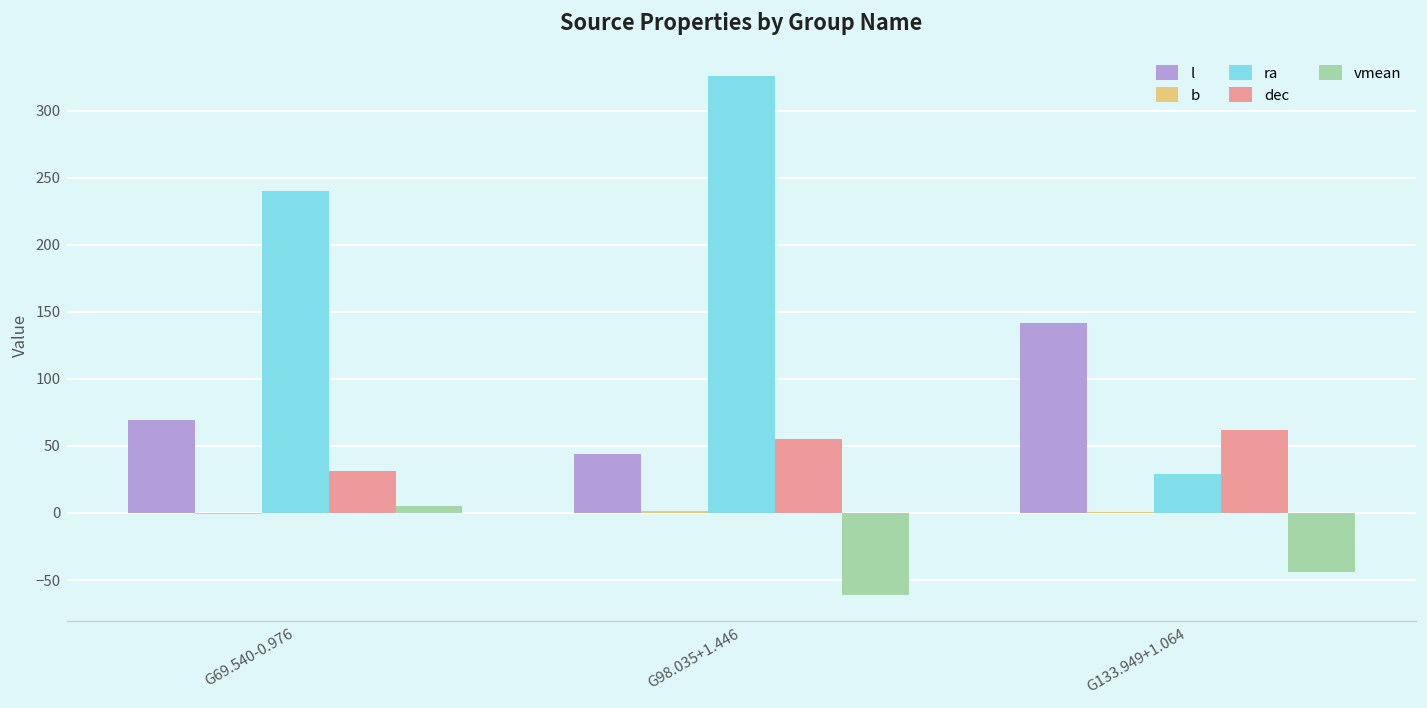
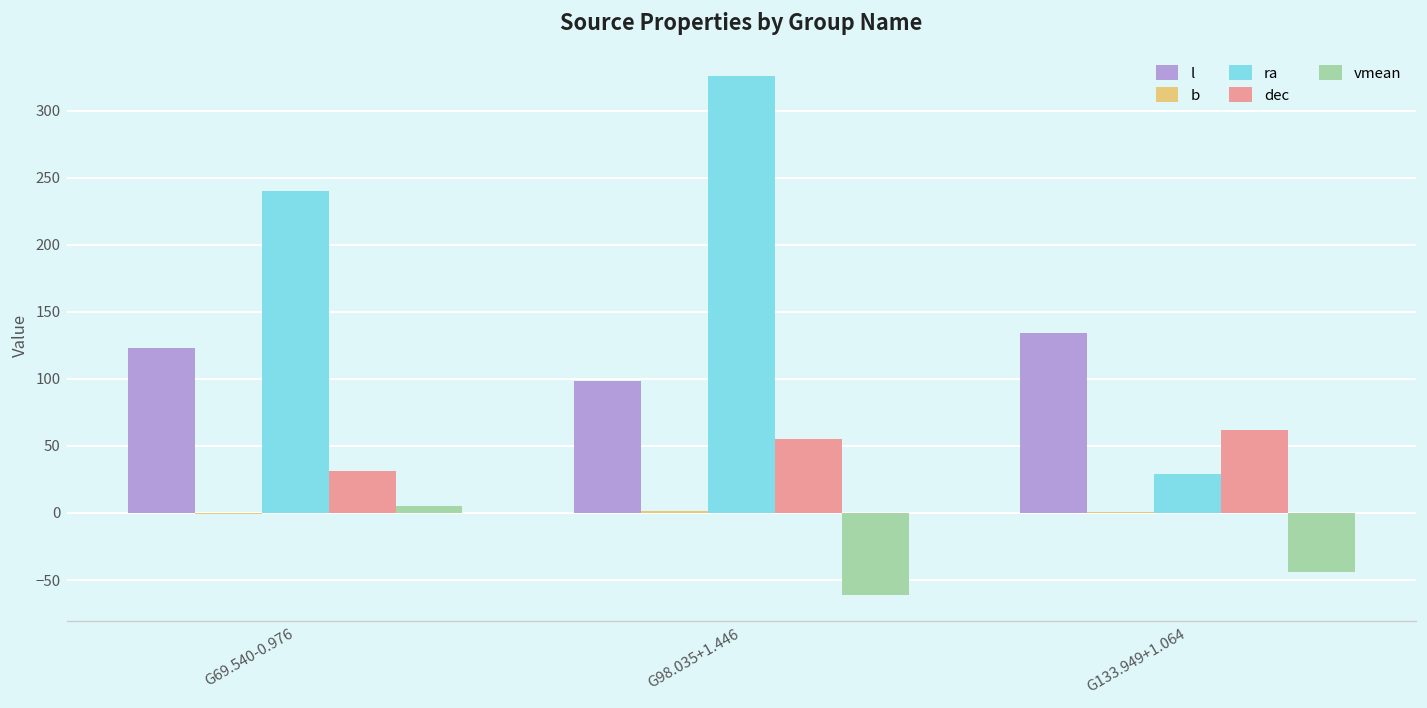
l, G69.540-0.976: 70 -> 123
l, G98.035+1.446: 44 -> 98
l, G133.949+1.064: 141 -> 134
